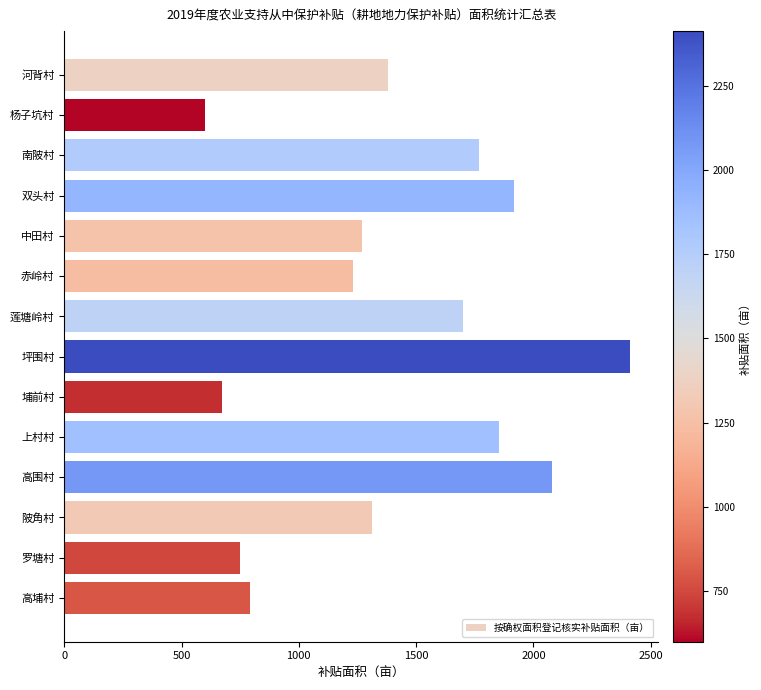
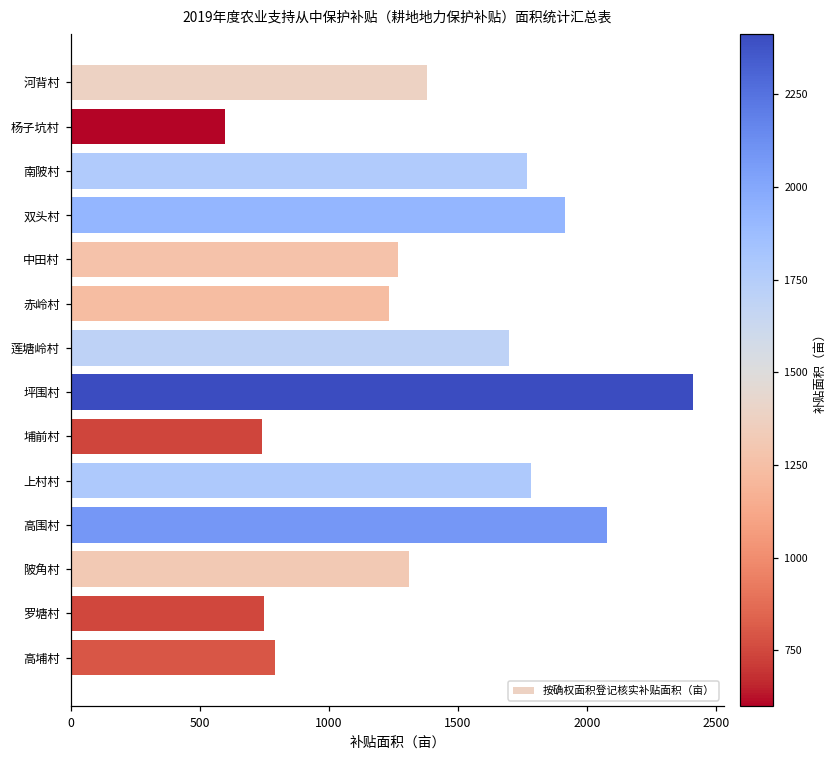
埔前村: 670 -> 740
上村村: 1850 -> 1780
